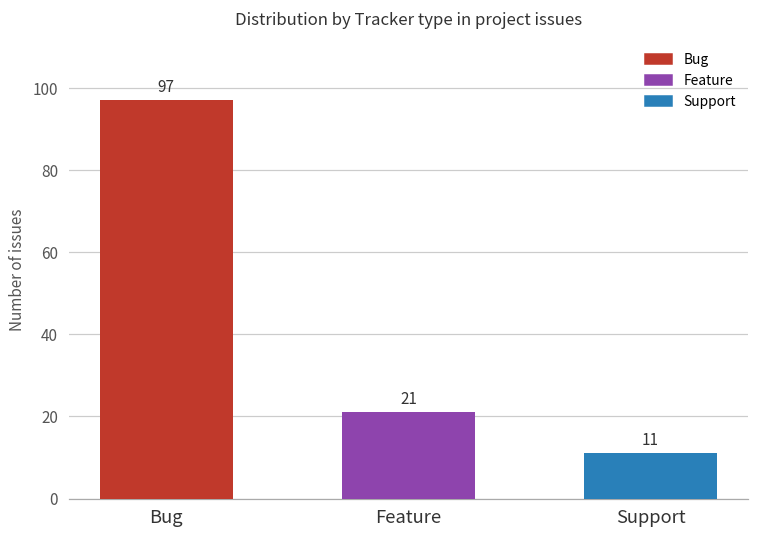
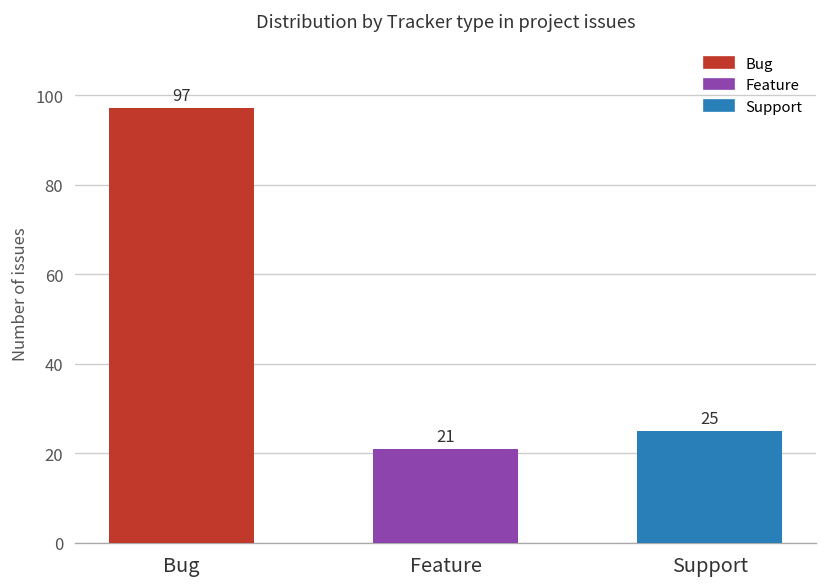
Support: 11 -> 25
